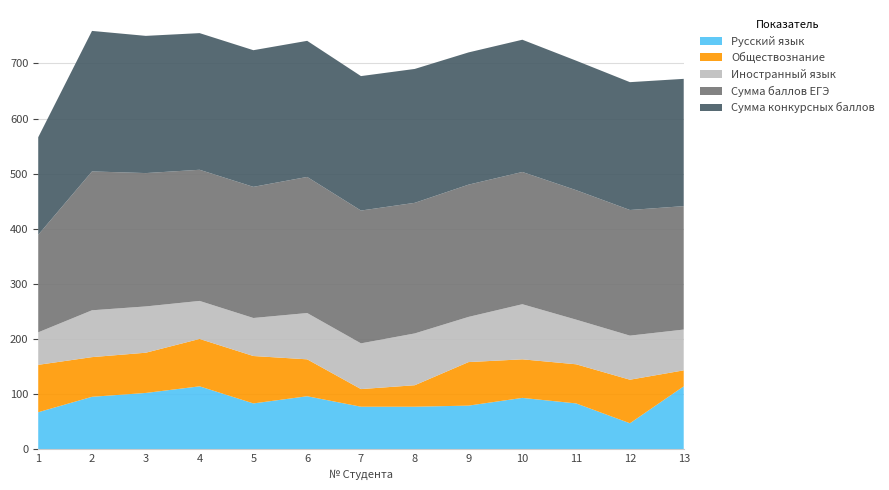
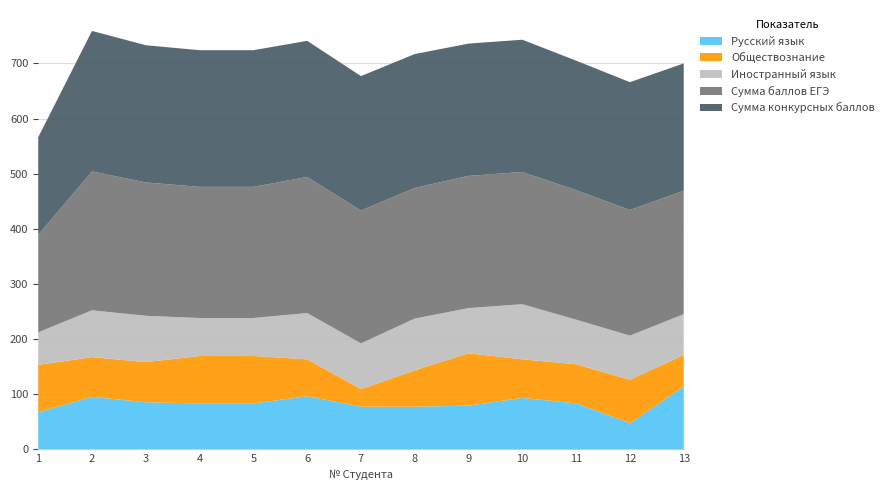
Русский язык, 3: 100 -> 90
Русский язык, 4: 110 -> 80
Обществознание, 8: 40 -> 70
Обществознание, 9: 80 -> 100
Обществознание, 13: 30 -> 60
